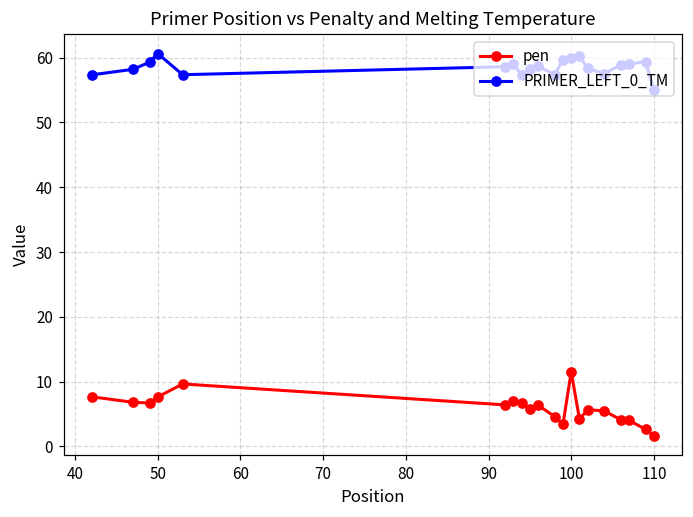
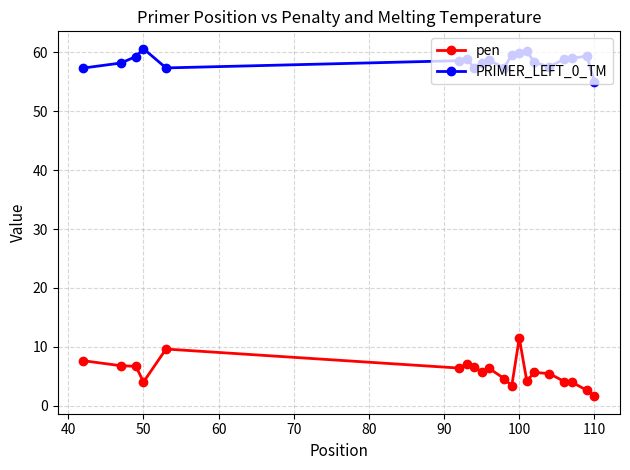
pen, 50: 8 -> 4
